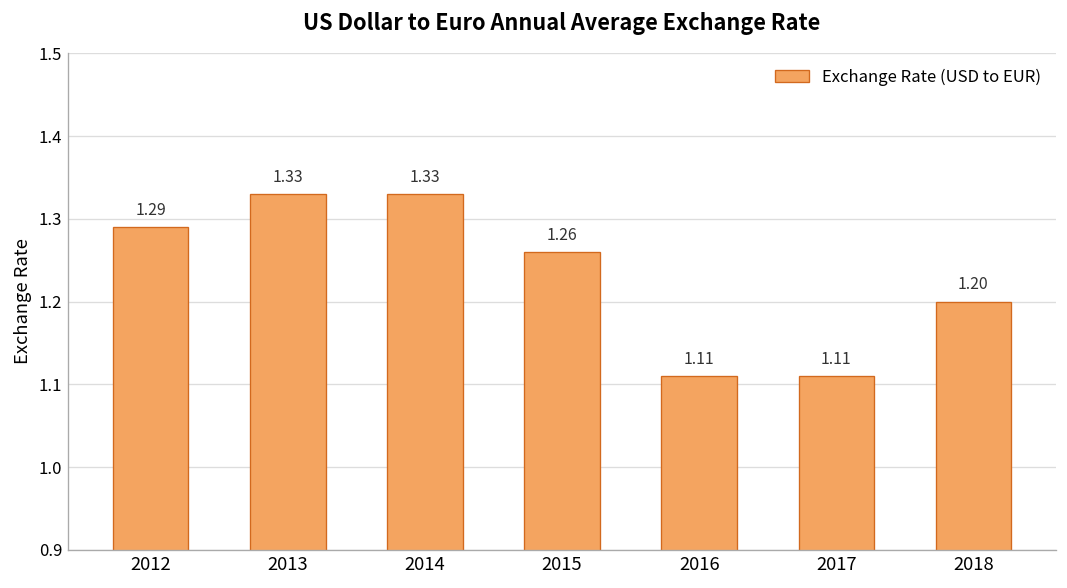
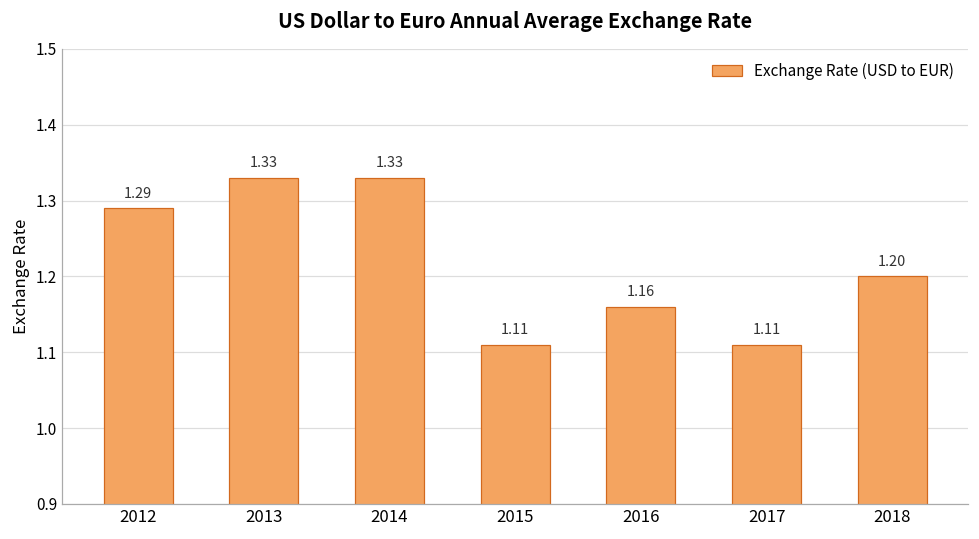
2015: 1.26 -> 1.11
2016: 1.11 -> 1.16
